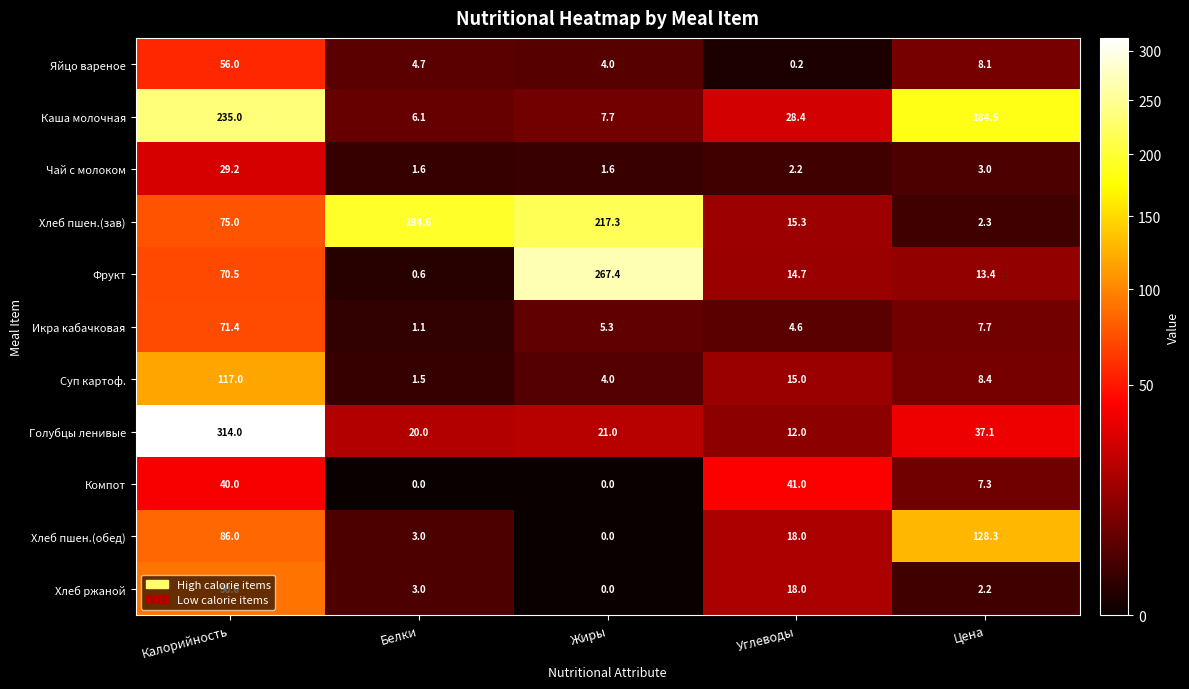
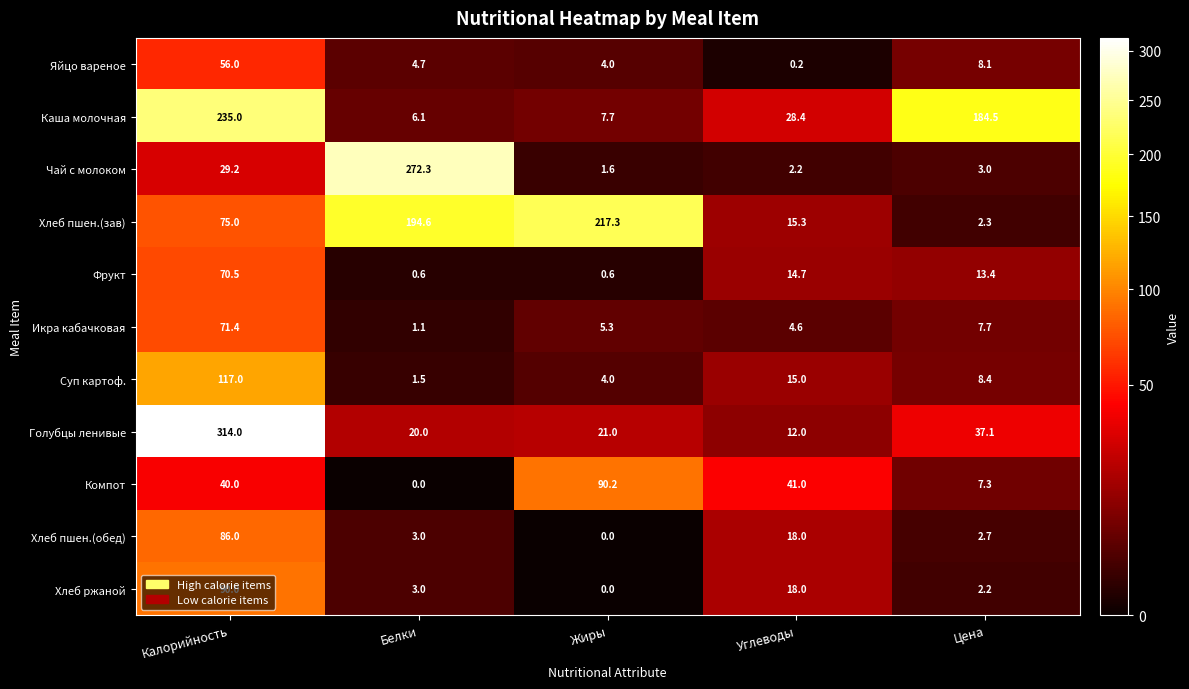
Чай с молоком, Белки: 1.6 -> 272.3
Фрукт, Жиры: 267.4 -> 0.6
Компот, Жиры: 0.0 -> 90.2
Хлеб пшен.(обед), Цена: 128.3 -> 2.7
